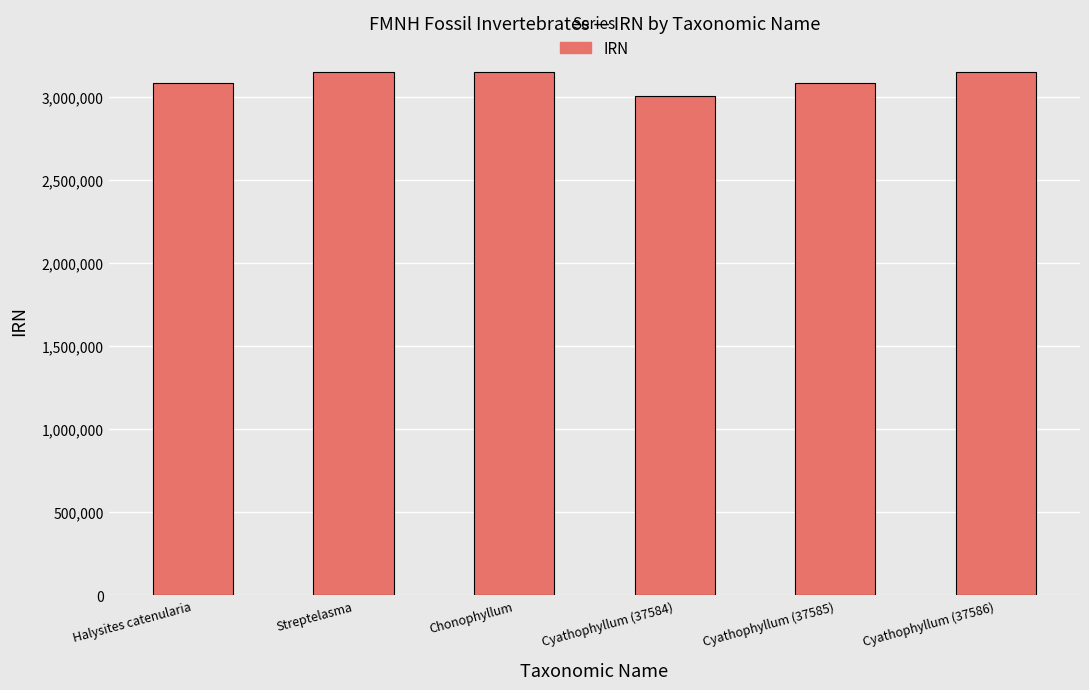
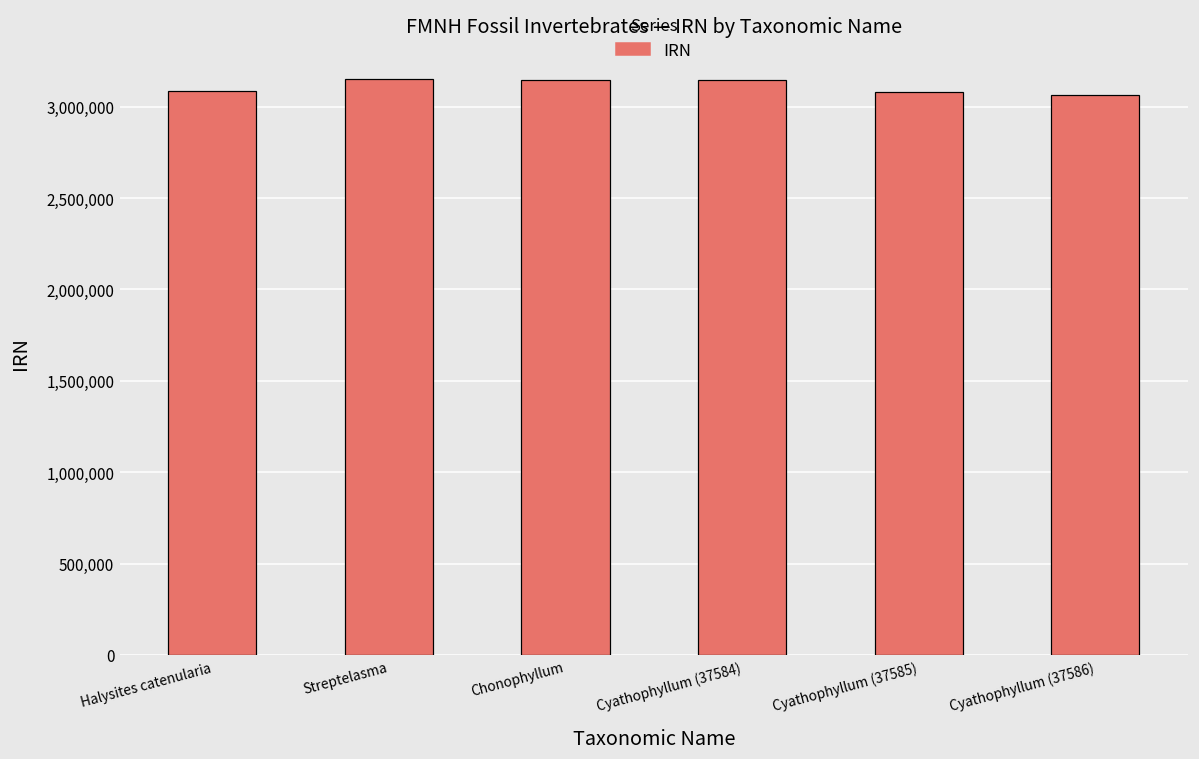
Cyathophyllum (37584): 3,000,000 -> 3,150,000
Cyathophyllum (37586): 3,150,000 -> 3,070,000
